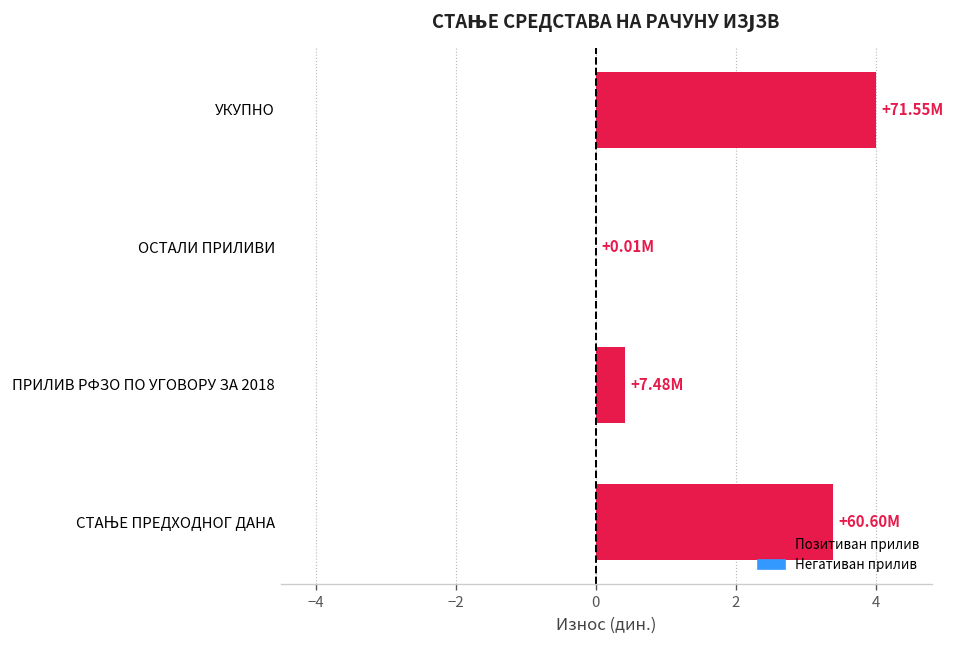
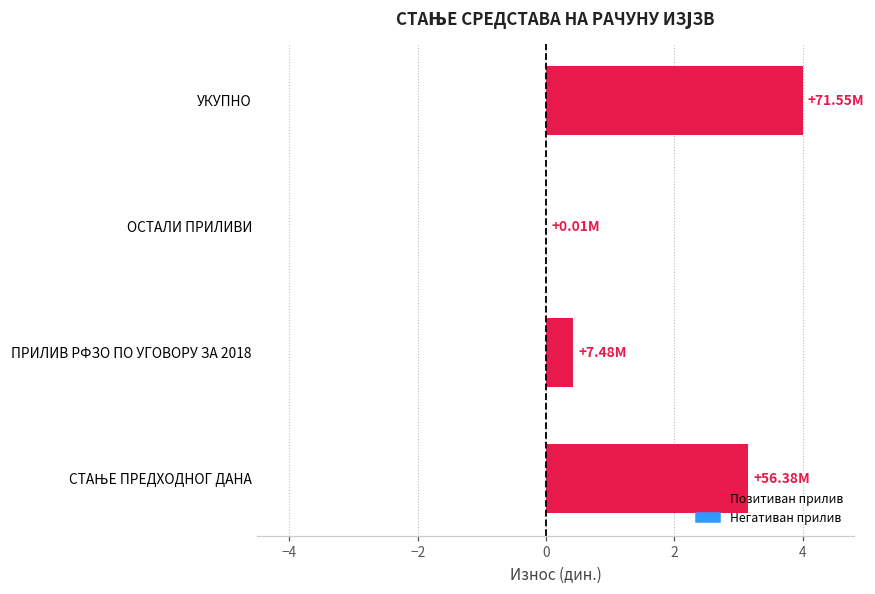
СТАЊЕ ПРЕДХОДНОГ ДАНА: +60.60M -> +56.38M
